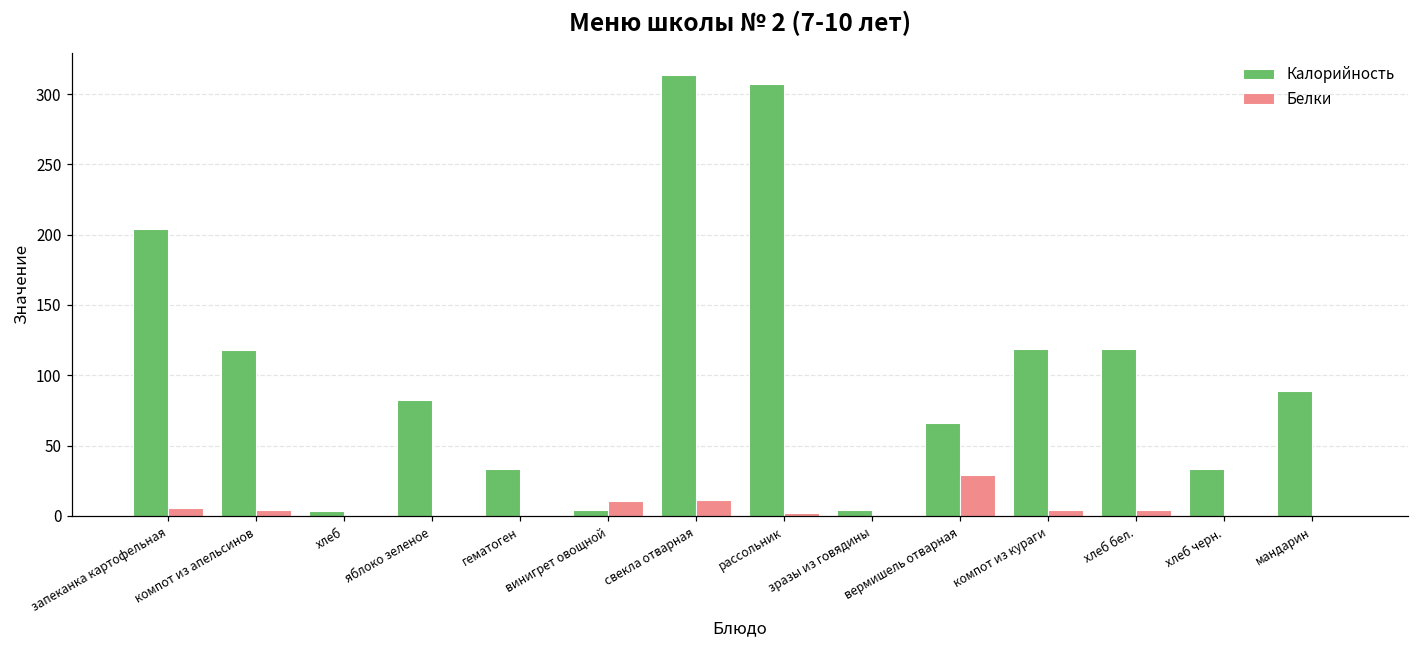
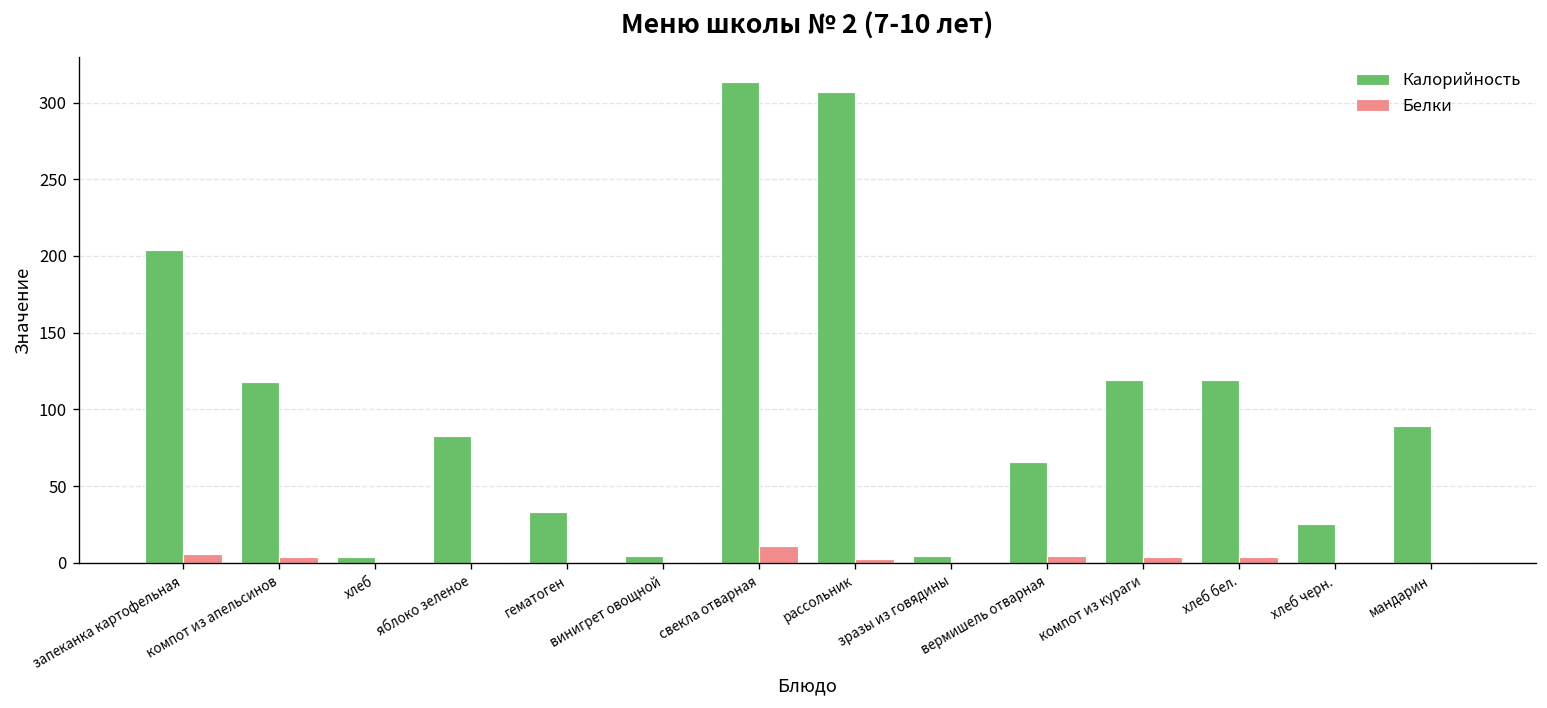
Белки, винигрет овощной: 11 -> 0
Белки, вермишель отварная: 29 -> 5
Калорийность, хлеб черн.: 33 -> 25
